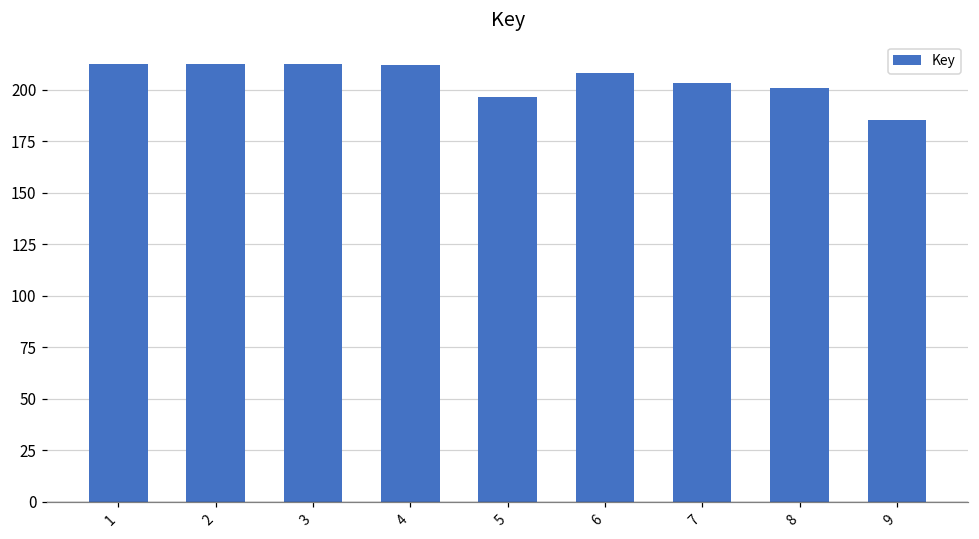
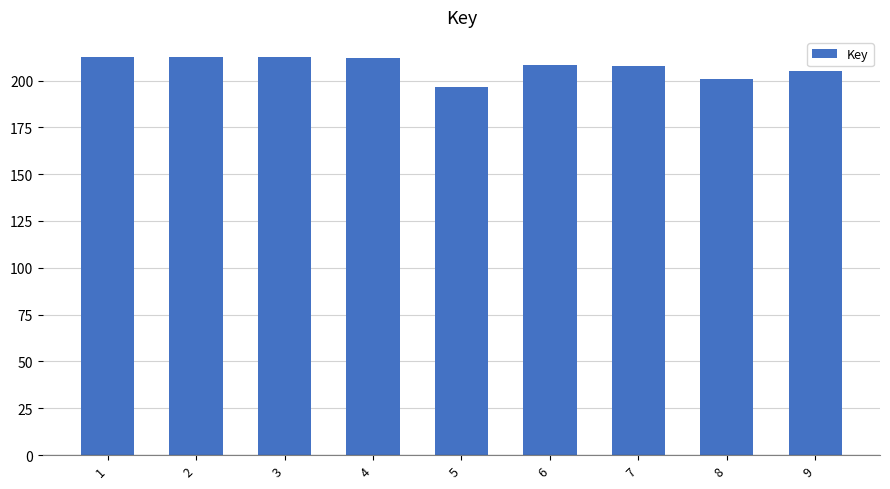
7: 203 -> 208
9: 185 -> 205
